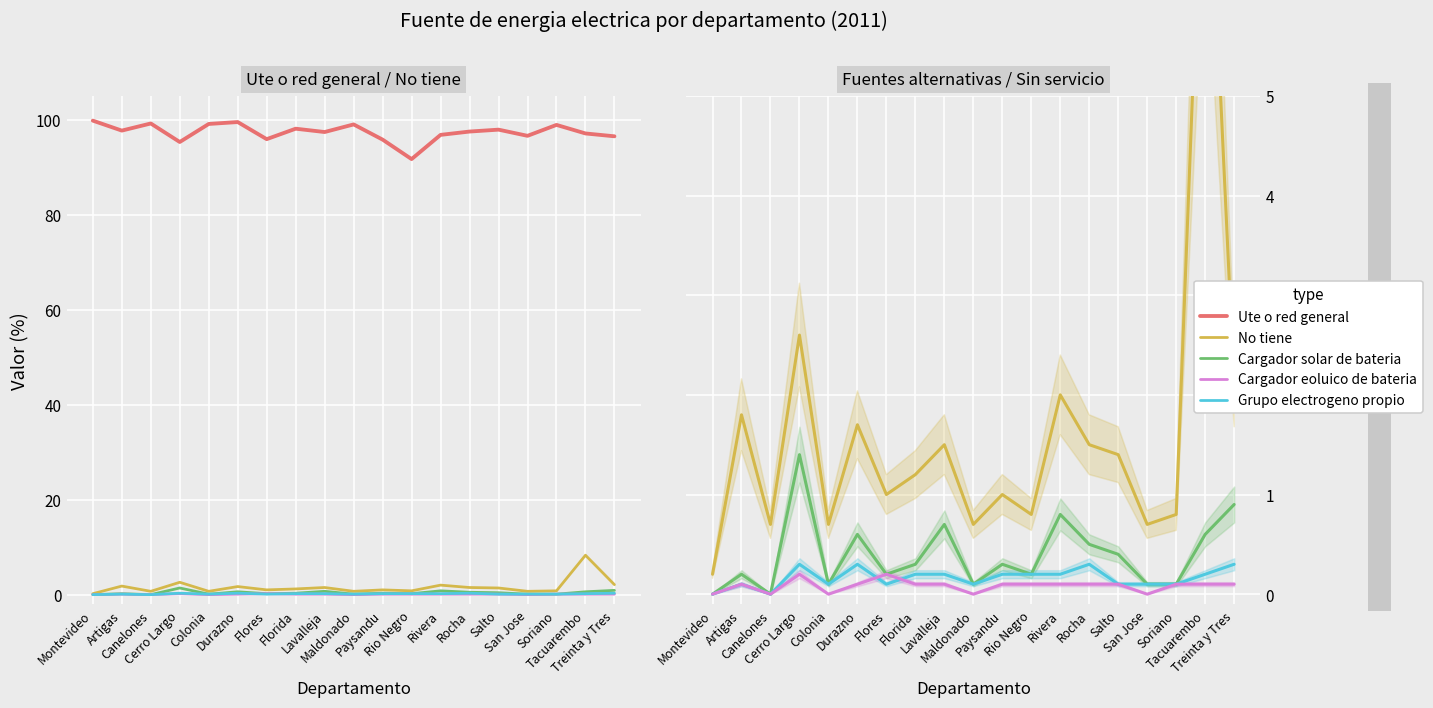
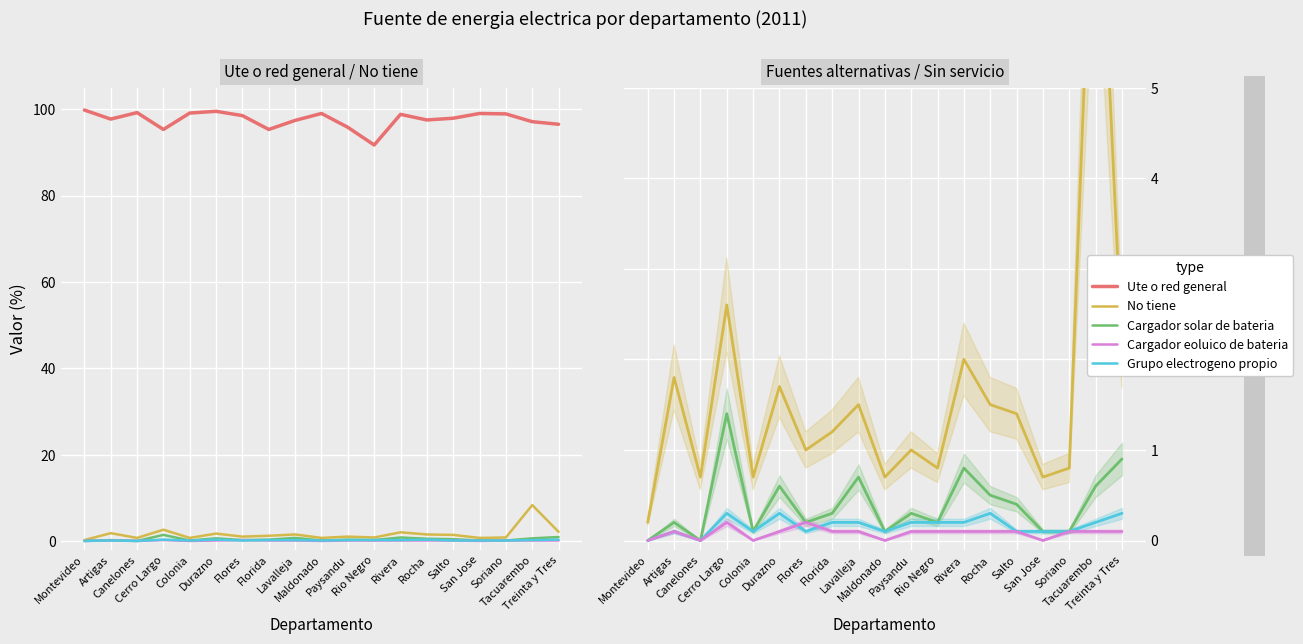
Ute o red general / No tiene, Ute o red general, Flores: 96 -> 99
Ute o red general / No tiene, Ute o red general, Florida: 98 -> 95
Ute o red general / No tiene, Ute o red general, Rivera: 97 -> 99
Ute o red general / No tiene, Ute o red general, San Jose: 97 -> 99
